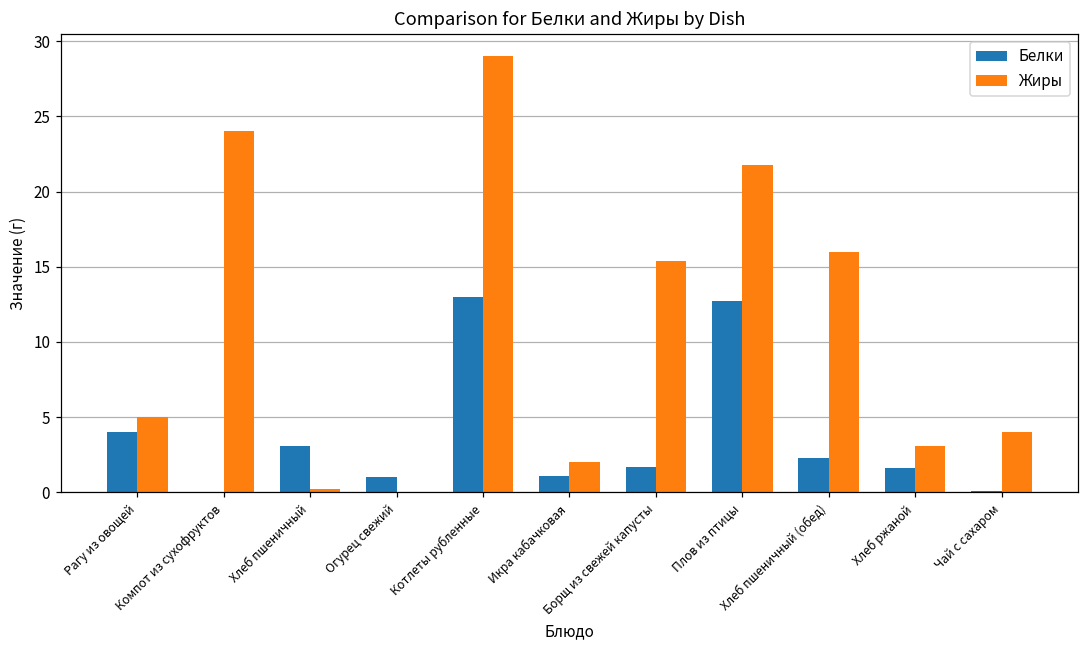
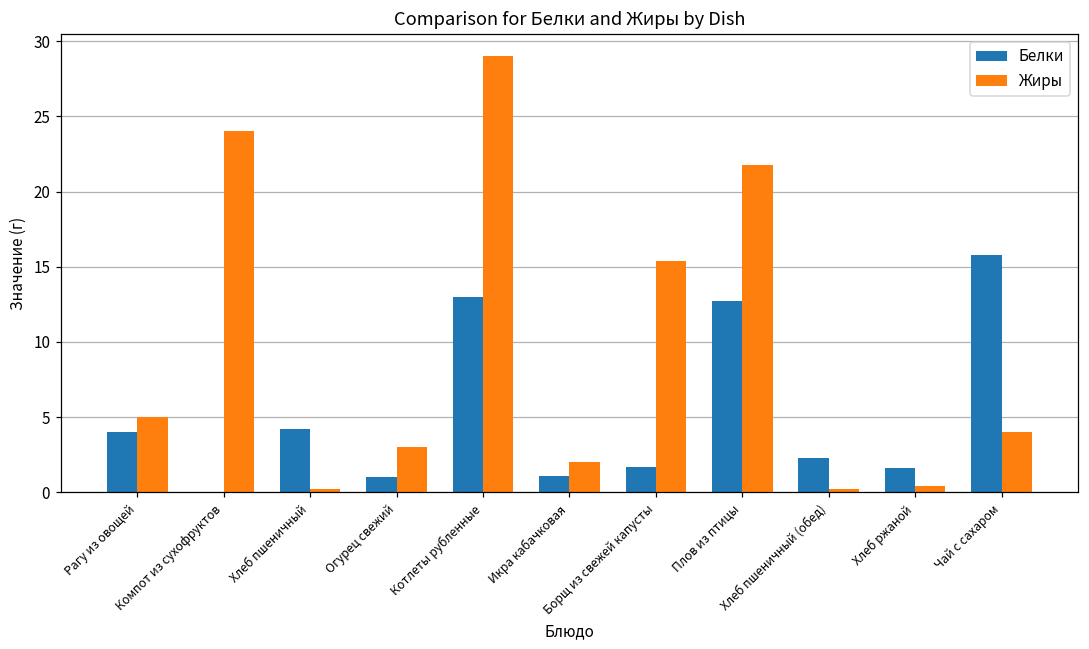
Белки, Хлеб пшеничный: 3.1 -> 4.2
Жиры, Огурец свежий: 0 -> 3
Жиры, Хлеб пшеничный (обед): 16.0 -> 0.2
Жиры, Хлеб ржаной: 3.1 -> 0.4
Белки, Чай с сахаром: 0.1 -> 15.8
